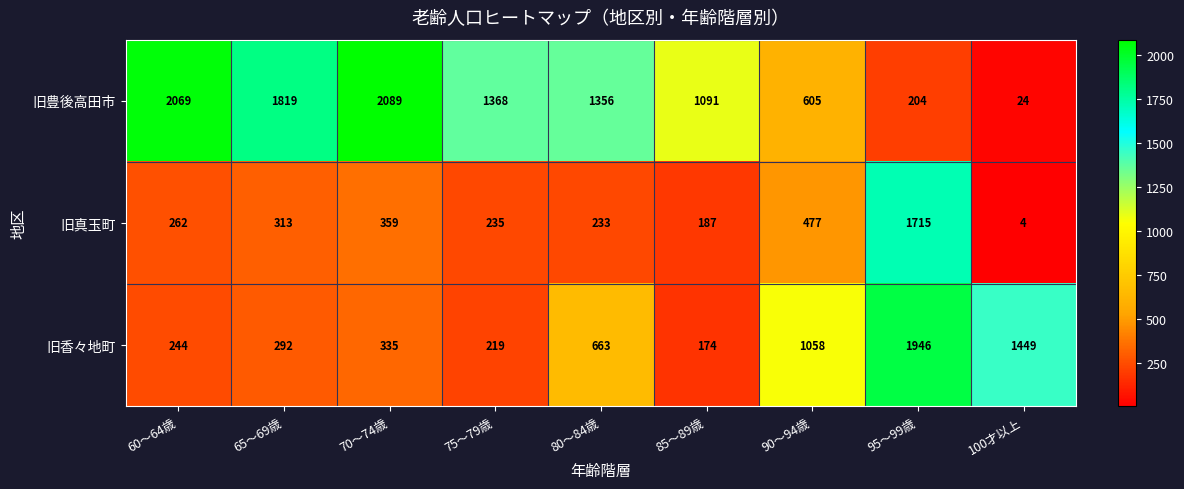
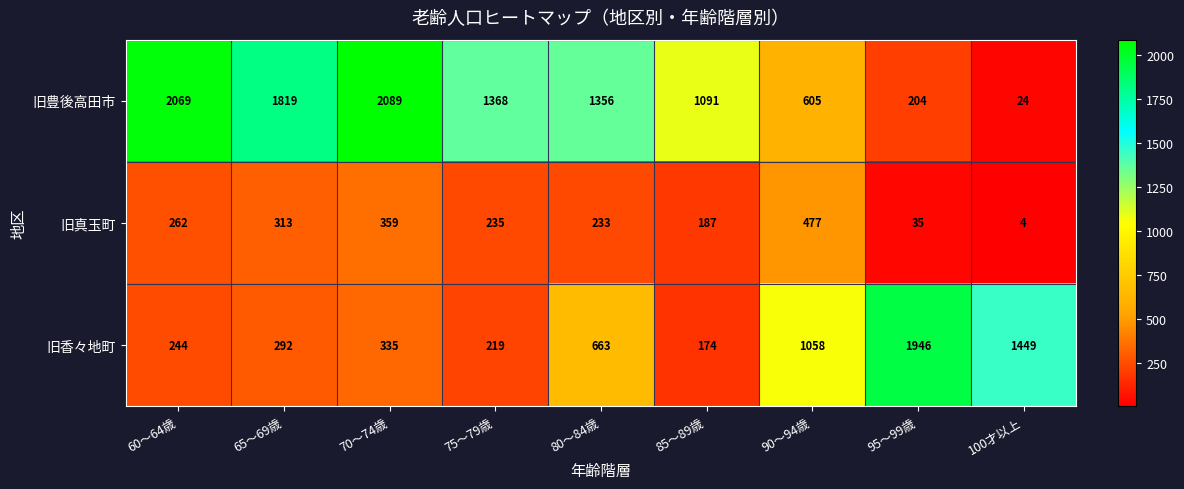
旧真玉町, 95～99歳: 1715 -> 35
